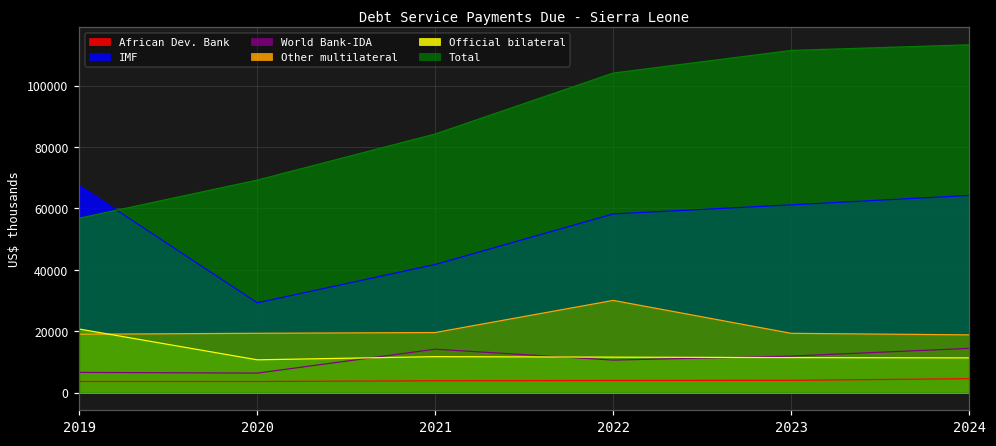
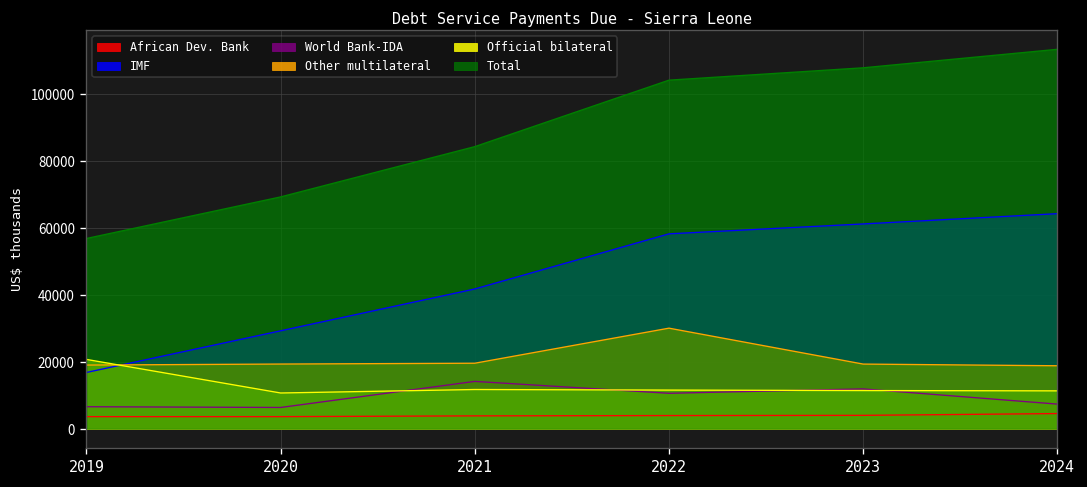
IMF, 2019: 67000 -> 17000
Total, 2023: 111000 -> 108000
World Bank-IDA, 2024: 14000 -> 7000
